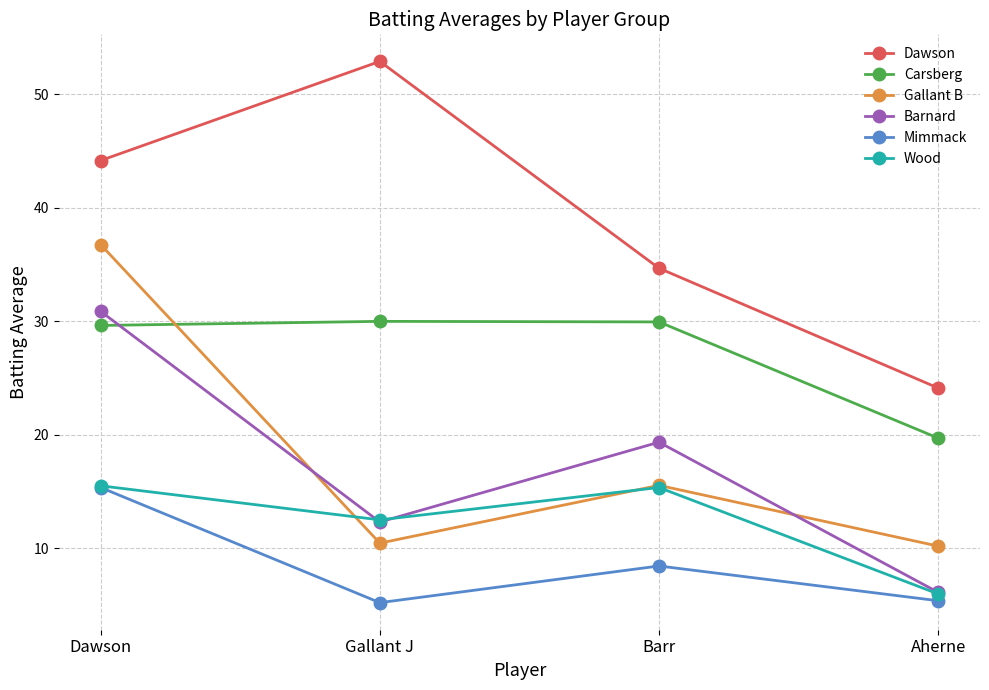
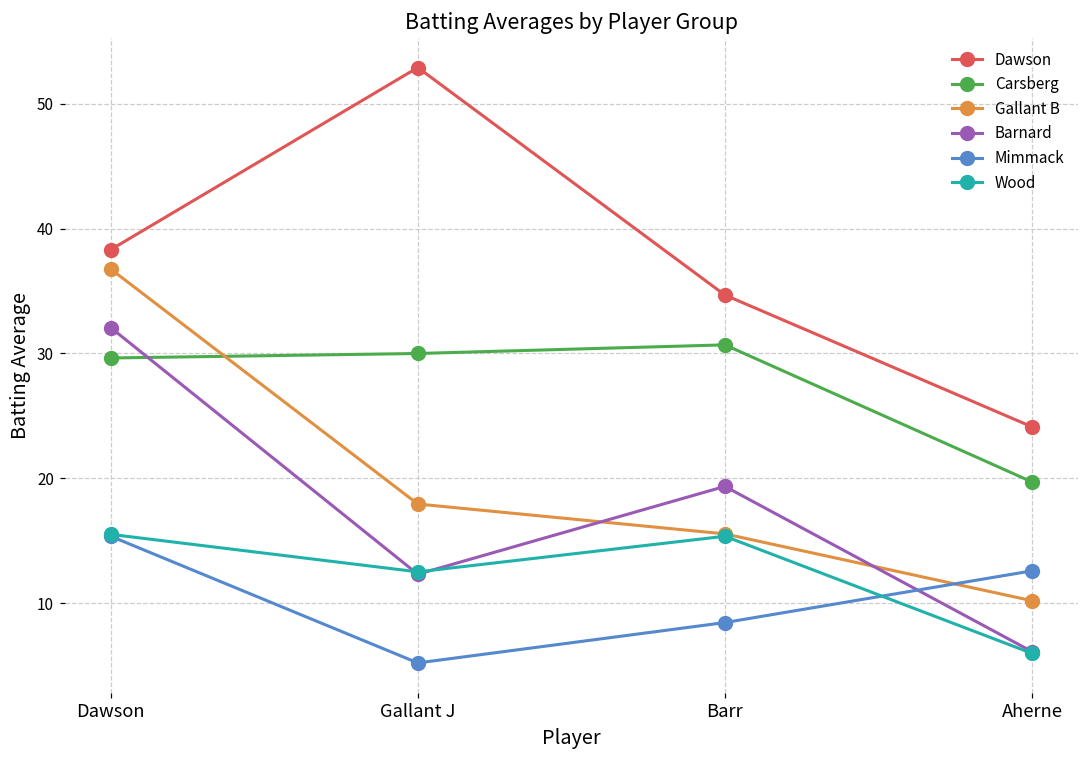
Dawson, Dawson: 44.2 -> 38.3
Barnard, Dawson: 30.9 -> 32.1
Gallant B, Gallant J: 10.5 -> 18.0
Carsberg, Barr: 30.0 -> 30.7
Mimmack, Aherne: 5.4 -> 12.6
